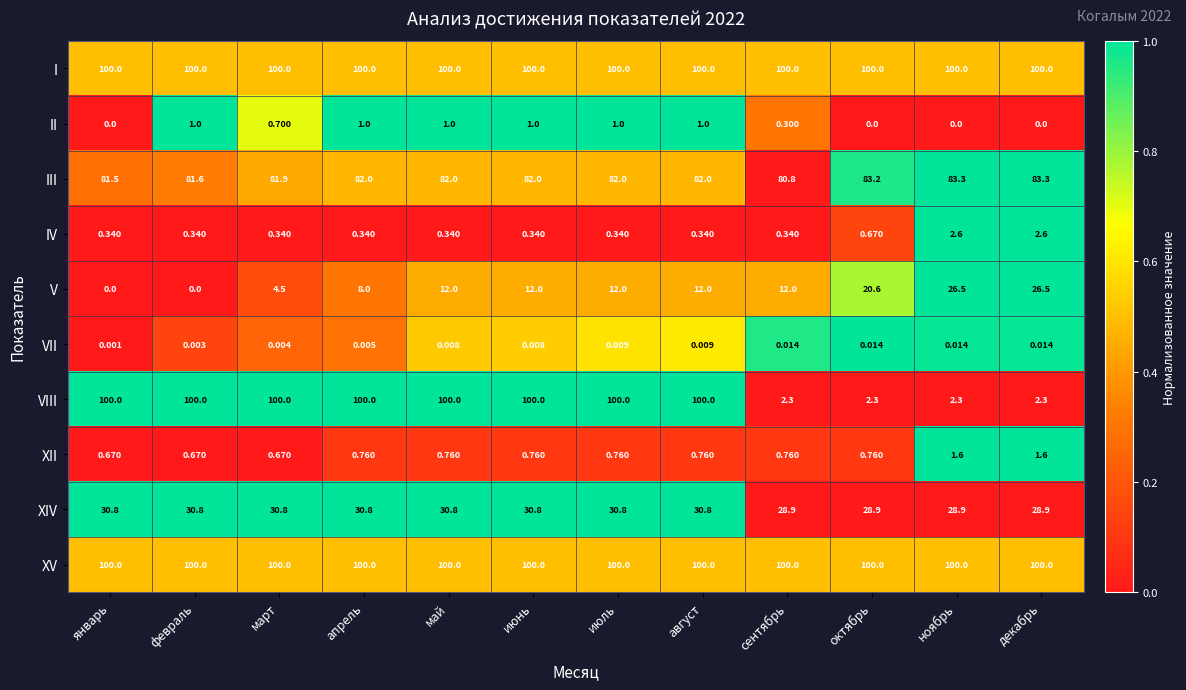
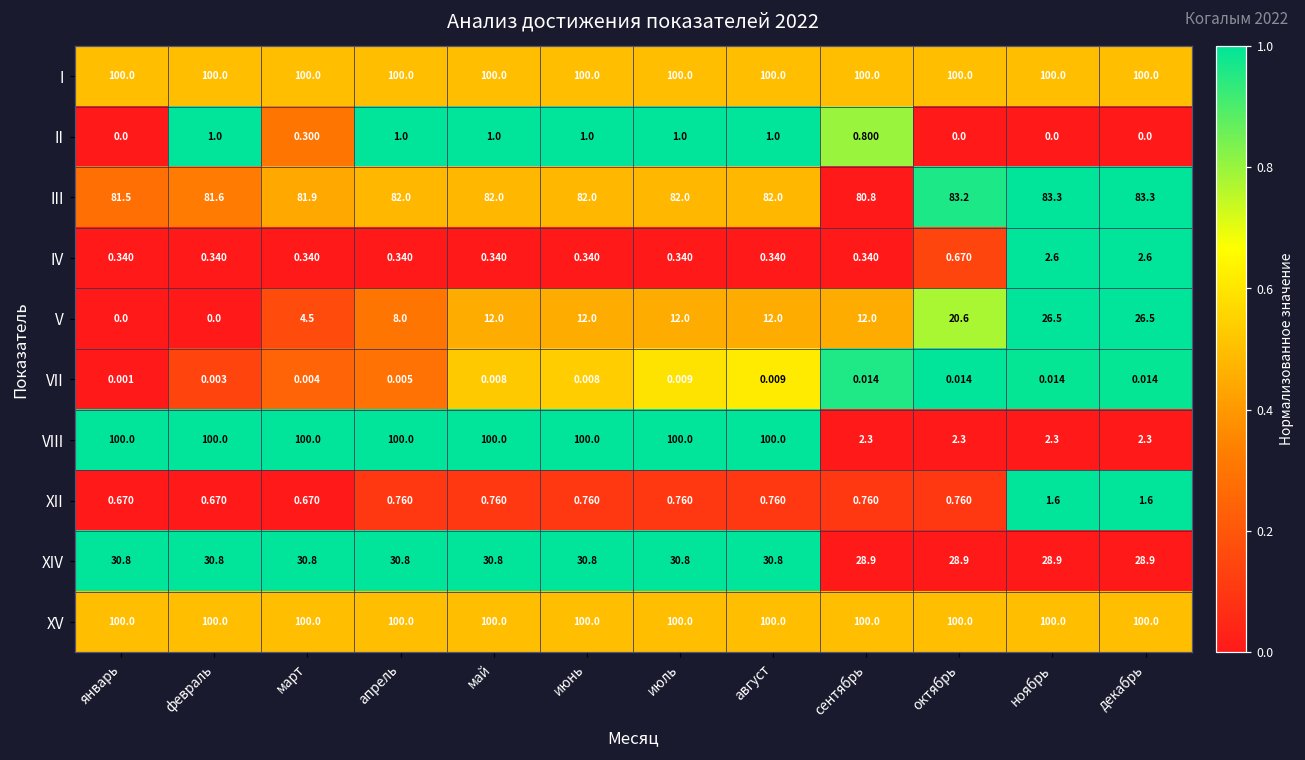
II, март: 0.700 -> 0.300
II, сентябрь: 0.300 -> 0.800
